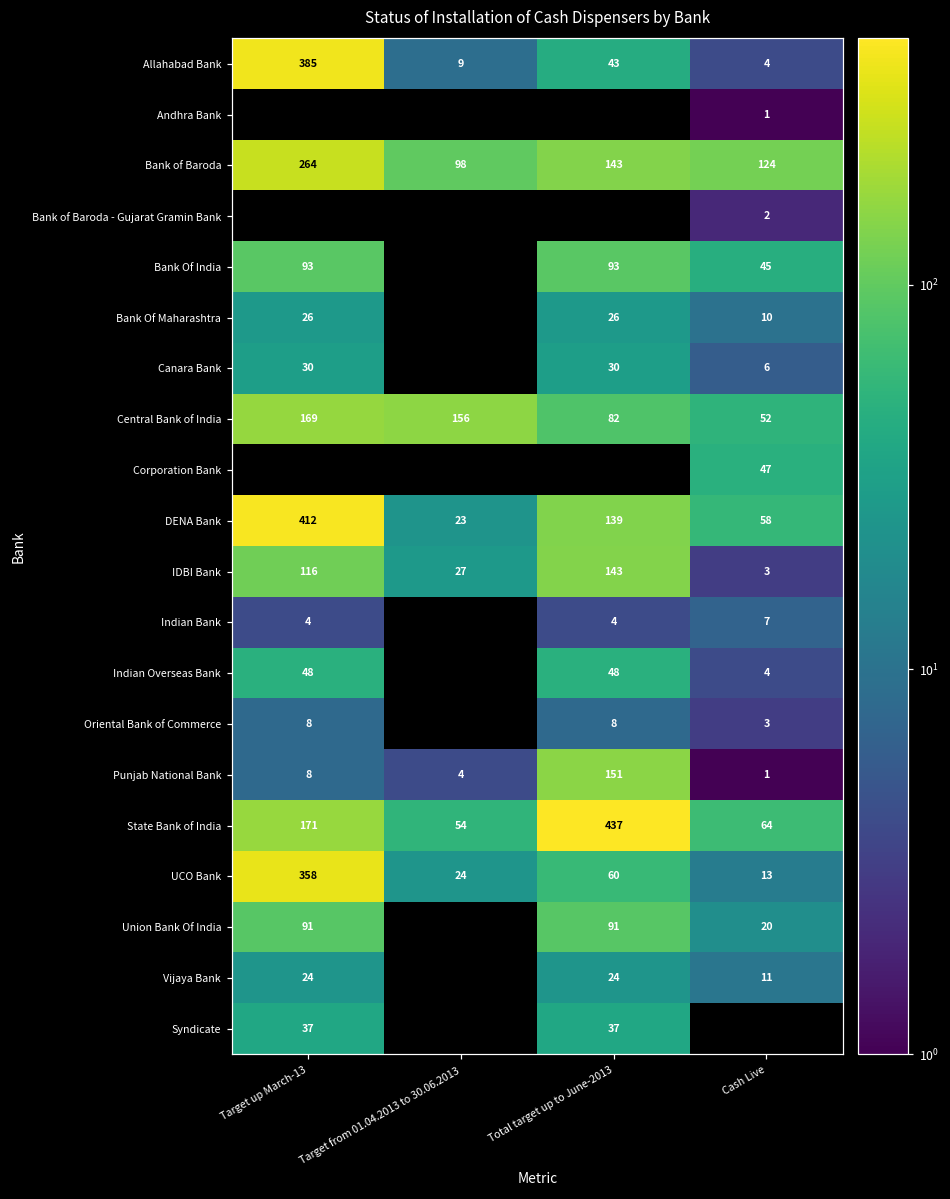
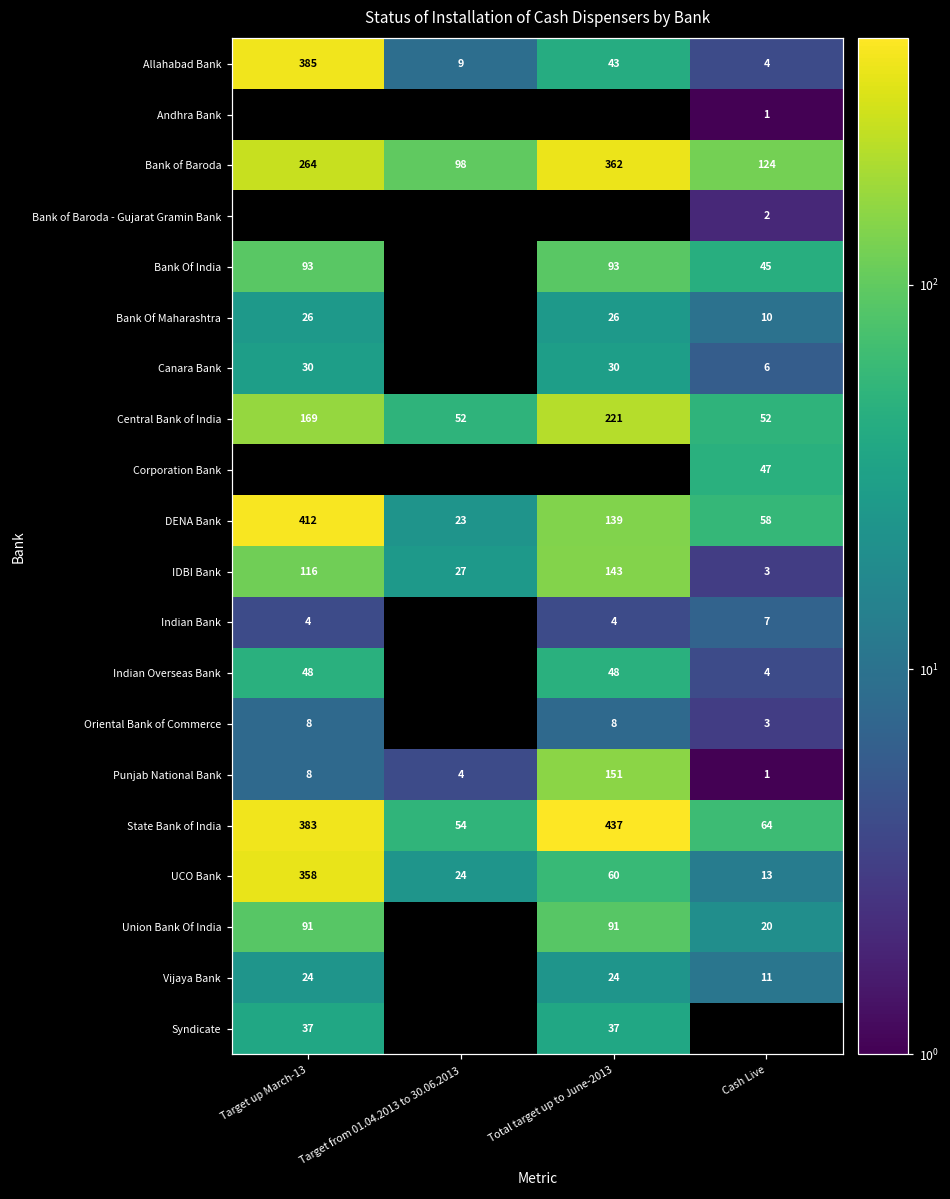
Bank of Baroda, Total target up to June-2013: 143 -> 362
Central Bank of India, Target from 01.04.2013 to 30.06.2013: 156 -> 52
Central Bank of India, Total target up to June-2013: 82 -> 221
State Bank of India, Target up March-13: 171 -> 383
